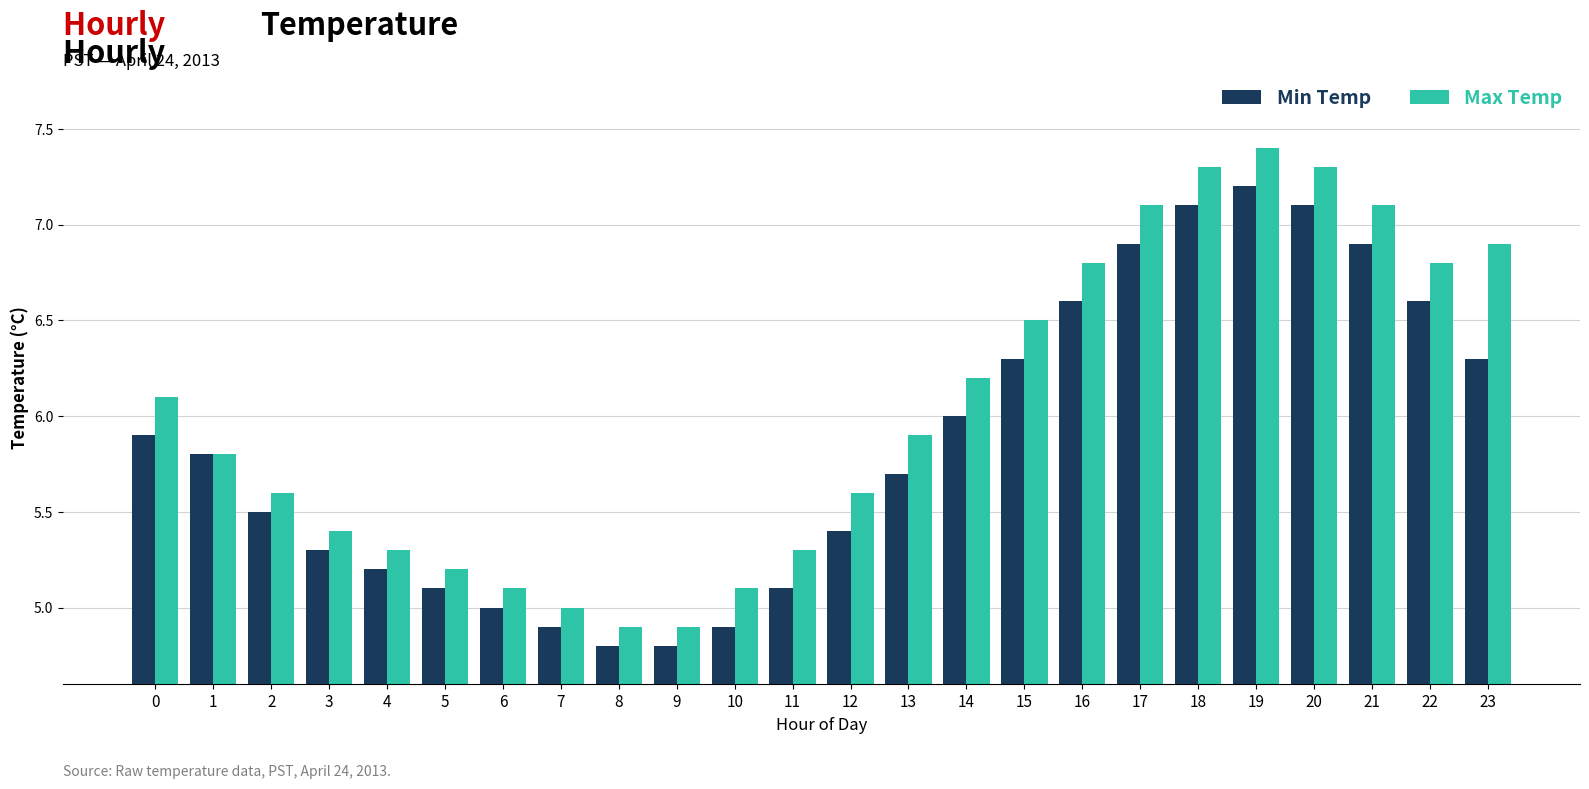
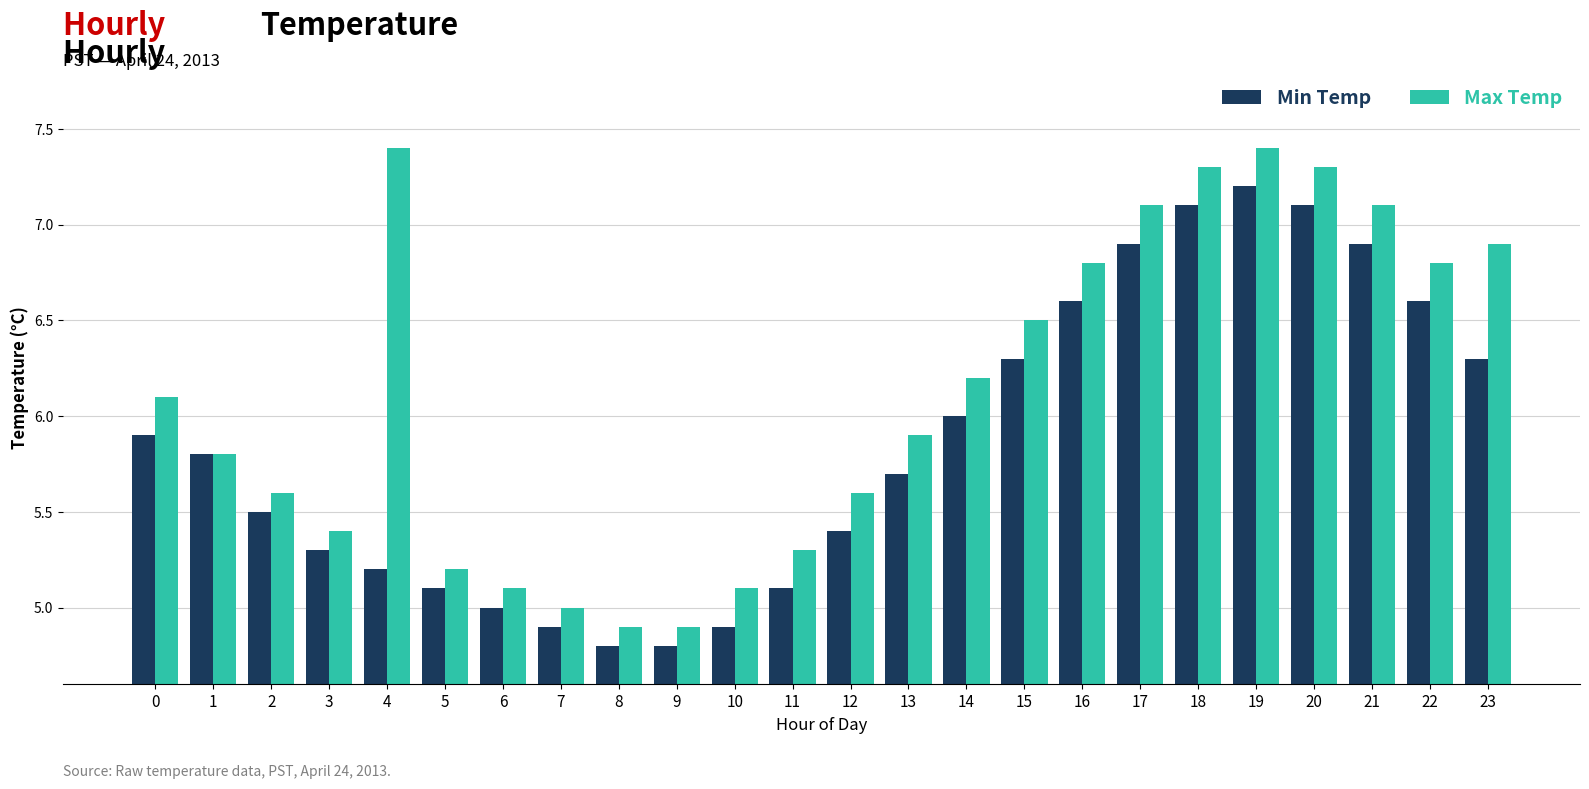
Max Temp, 4: 5.3 -> 7.4
